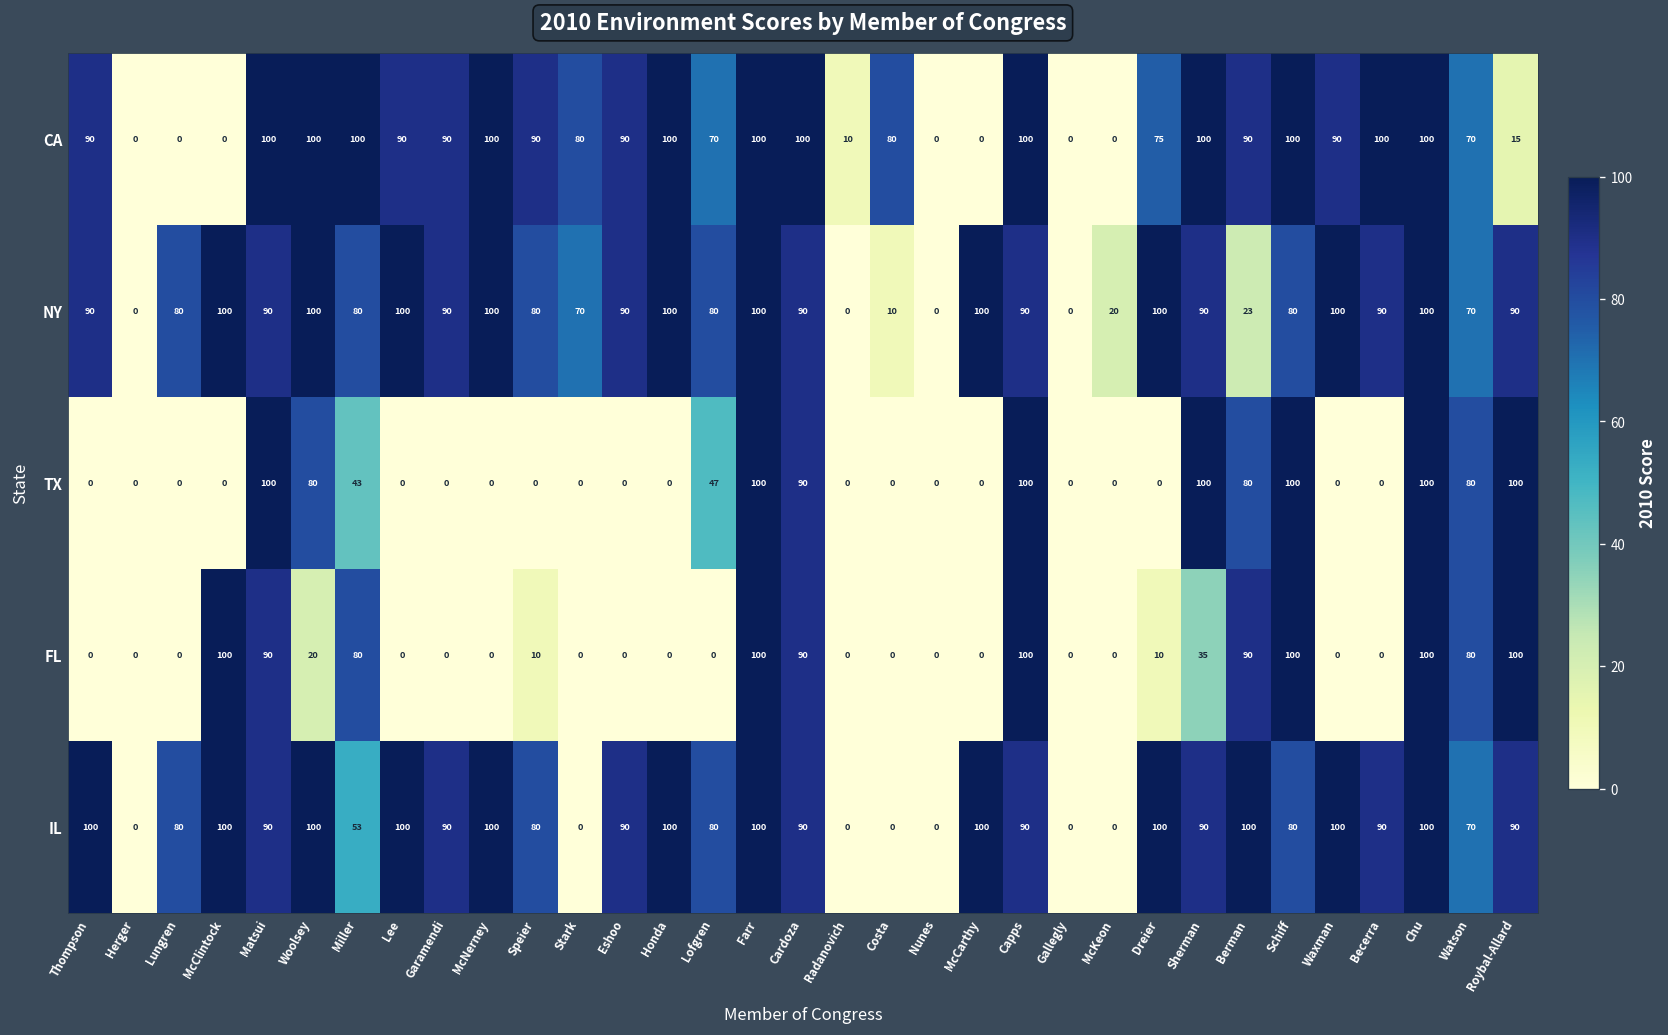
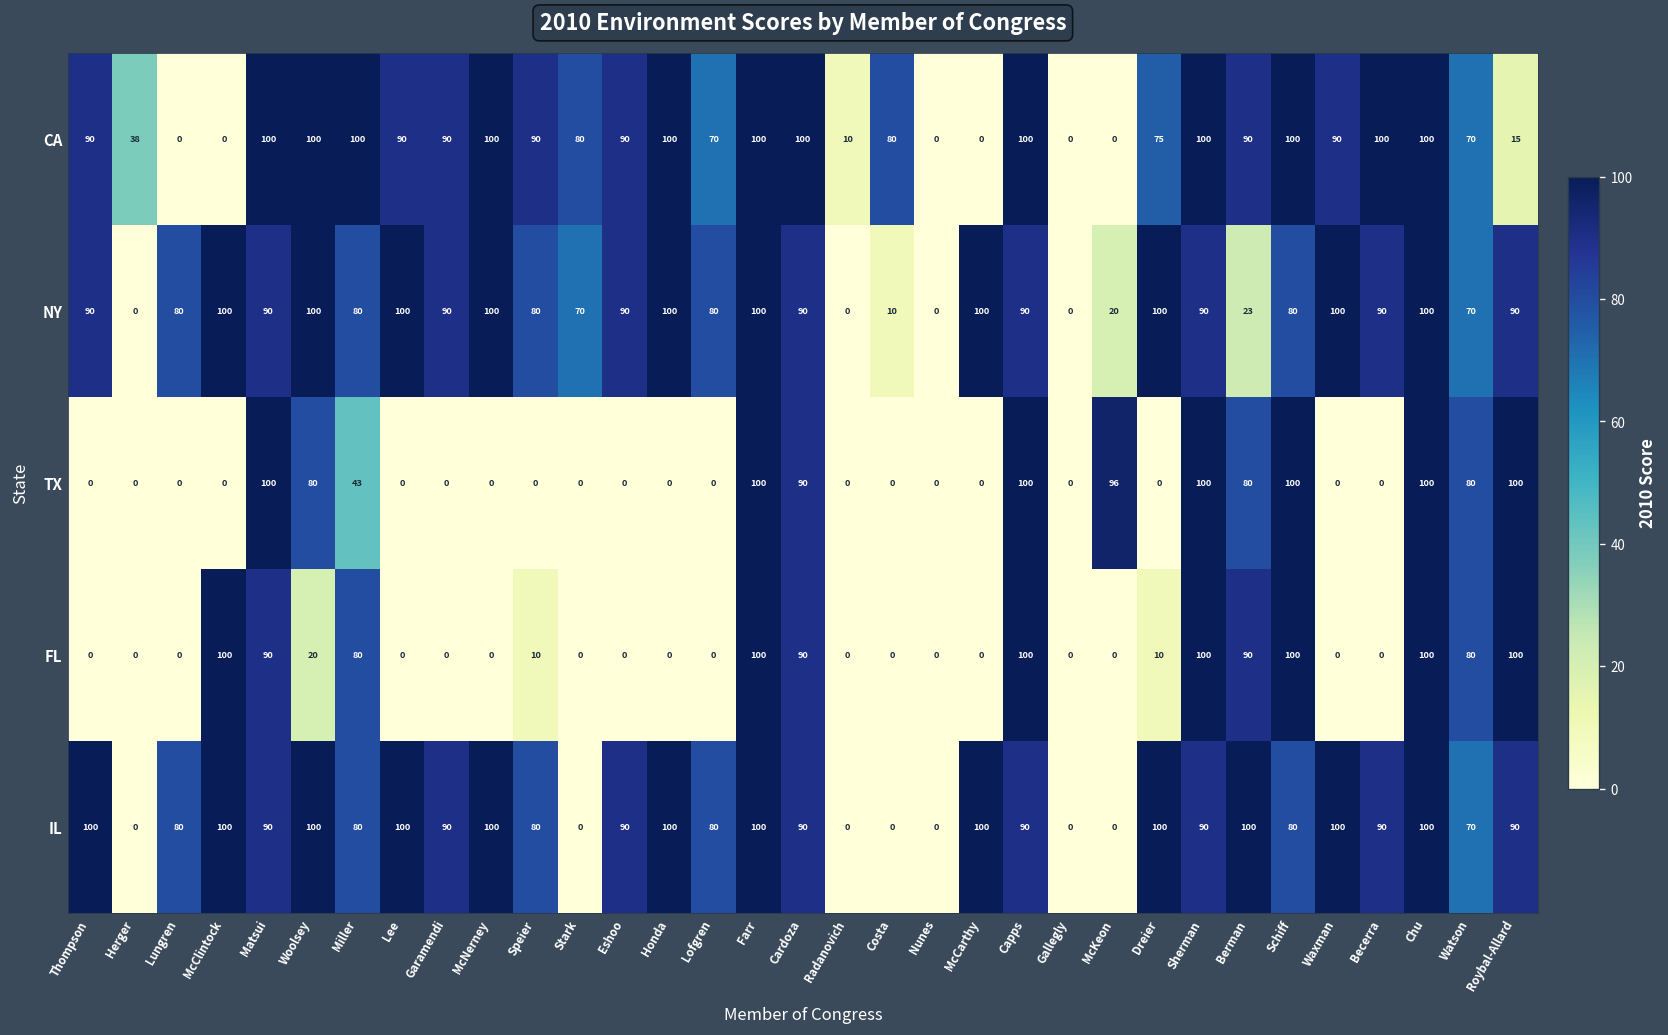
CA, Herger: 0 -> 38
TX, Lofgren: 47 -> 0
TX, McKeon: 0 -> 96
FL, Sherman: 35 -> 100
IL, Miller: 53 -> 80
